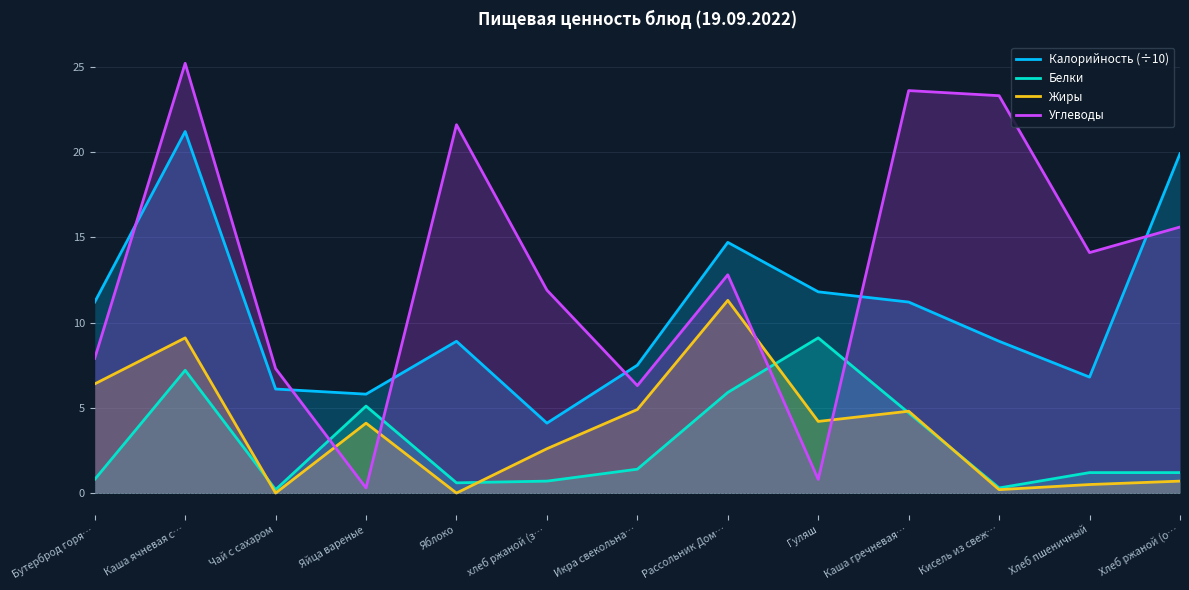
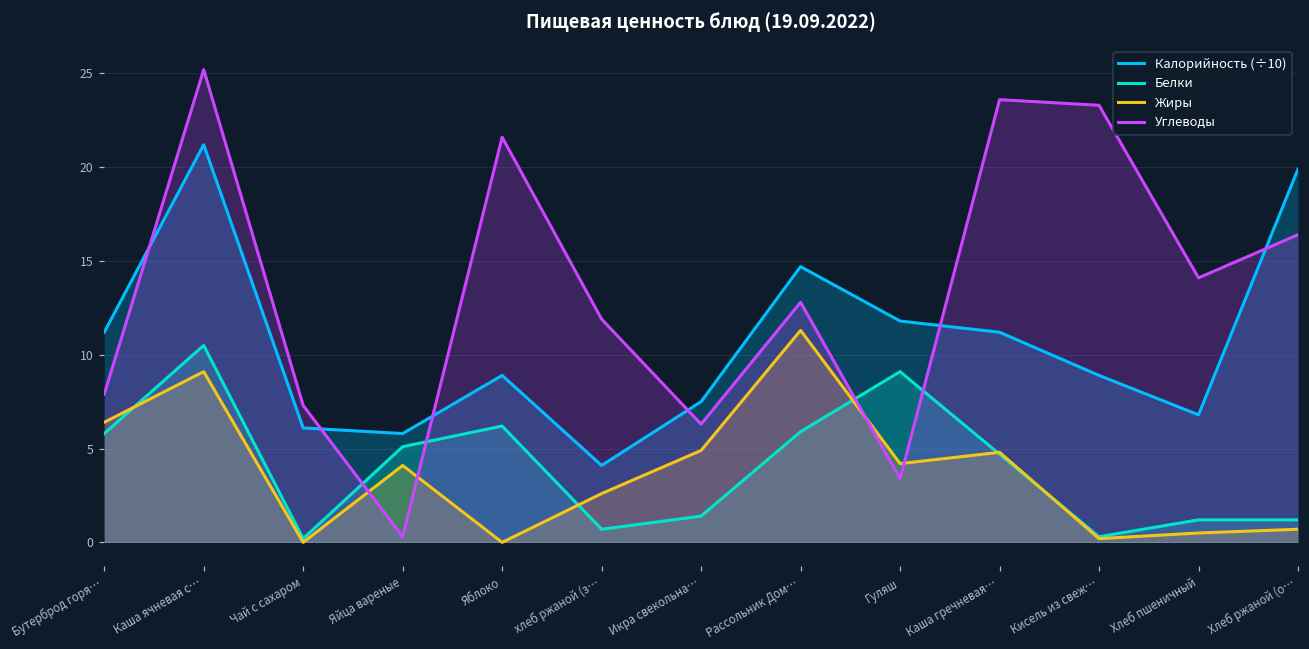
Белки, Бутерброд горя…: 0.8 -> 5.8
Белки, Каша ячневая с…: 7.2 -> 10.5
Белки, Яблоко: 0.6 -> 6.2
Углеводы, Гуляш: 0.8 -> 3.4
Углеводы, Хлеб ржаной (о…: 15.6 -> 16.4
